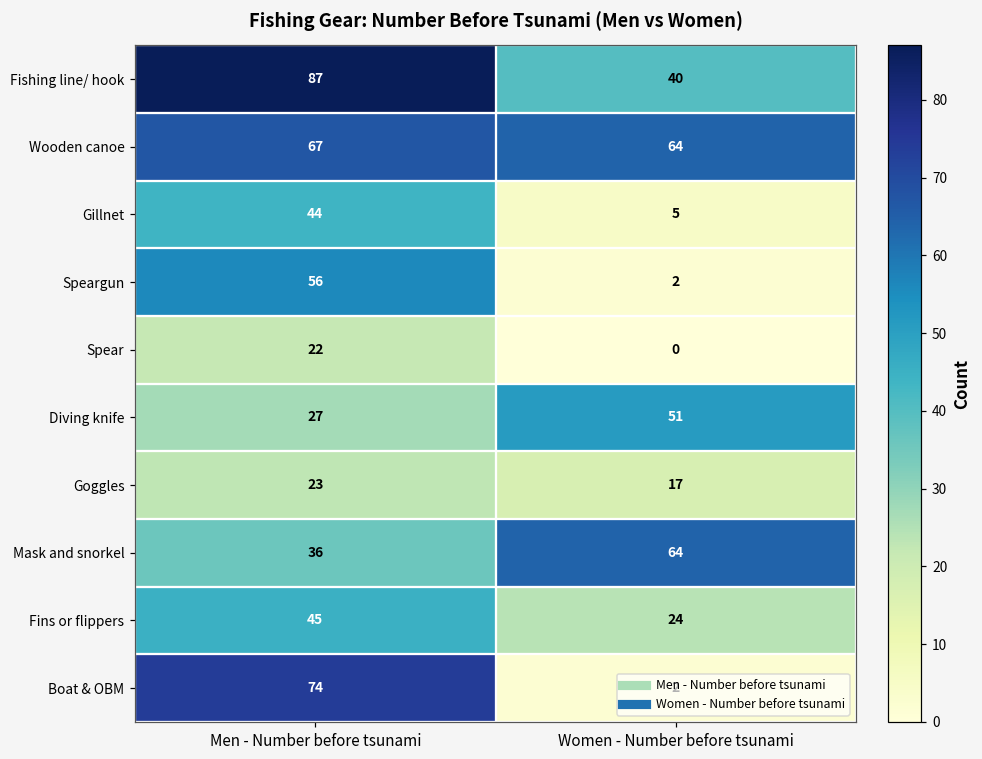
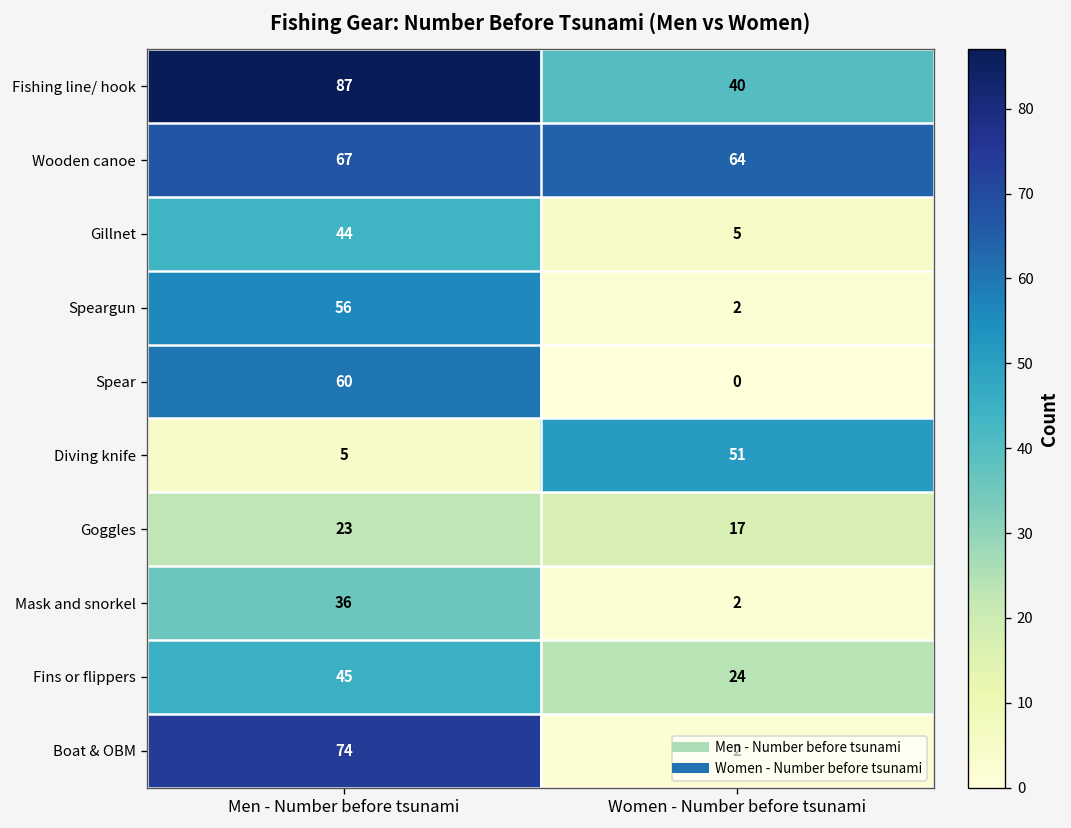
Spear, Men - Number before tsunami: 22 -> 60
Diving knife, Men - Number before tsunami: 27 -> 5
Mask and snorkel, Women - Number before tsunami: 64 -> 2
